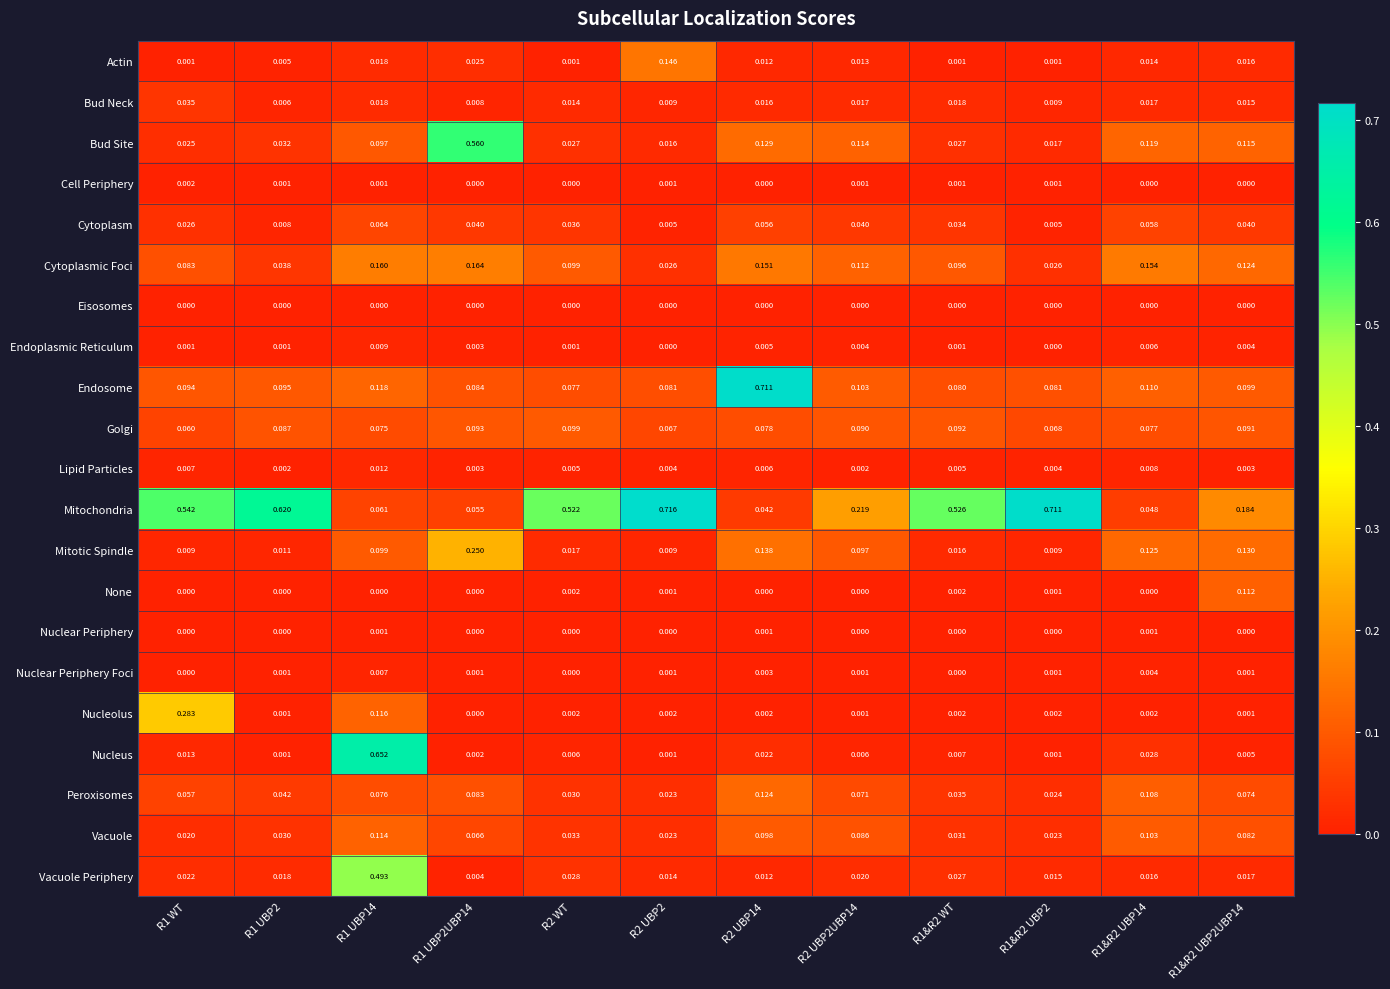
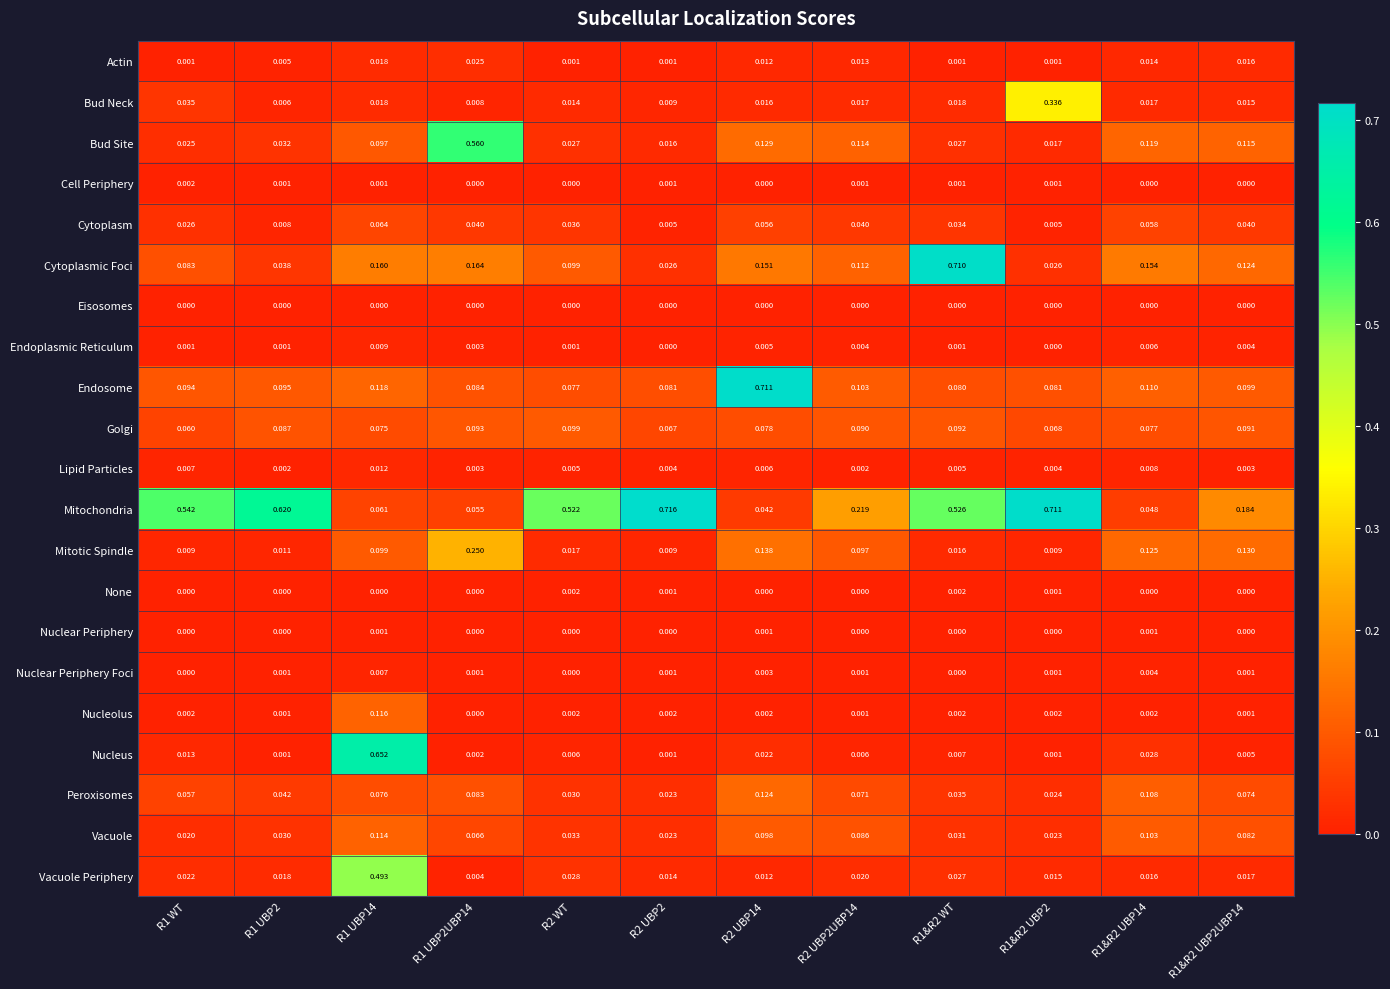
Actin, R2 UBP2: 0.146 -> 0.001
Bud Neck, R1&R2 UBP2: 0.009 -> 0.336
Cytoplasmic Foci, R1&R2 WT: 0.096 -> 0.710
None, R1&R2 UBP2UBP14: 0.112 -> 0.000
Nucleolus, R1 WT: 0.283 -> 0.002
